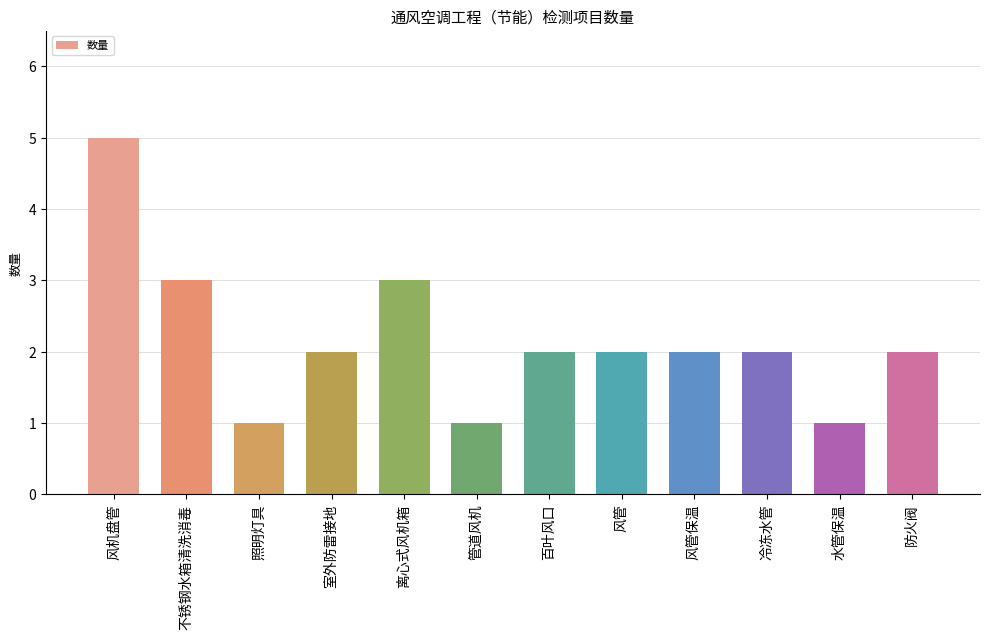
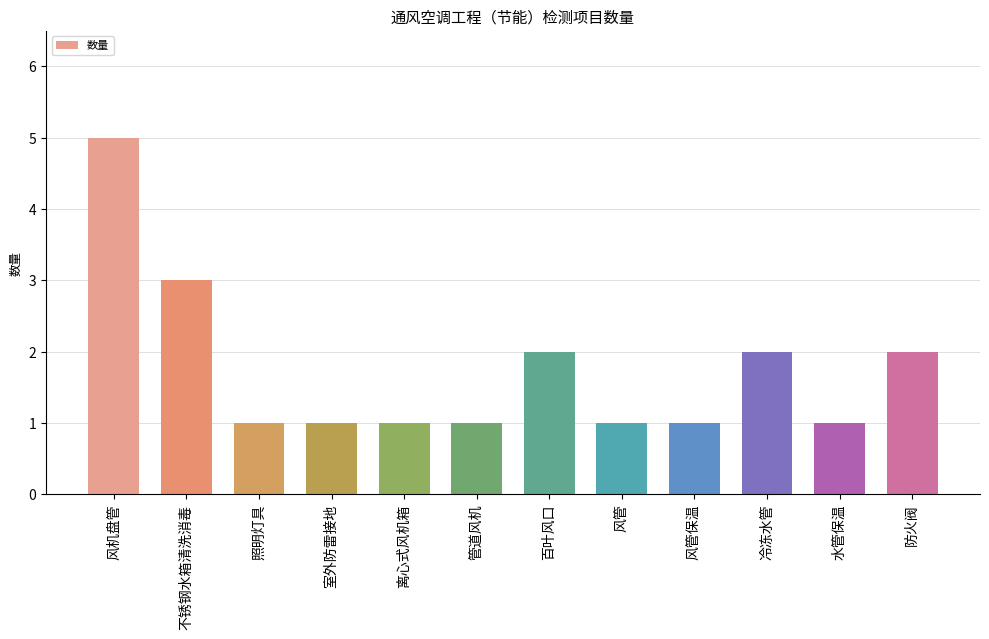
室外防雷接地: 2 -> 1
离心式风机箱: 3 -> 1
风管: 2 -> 1
风管保温: 2 -> 1
